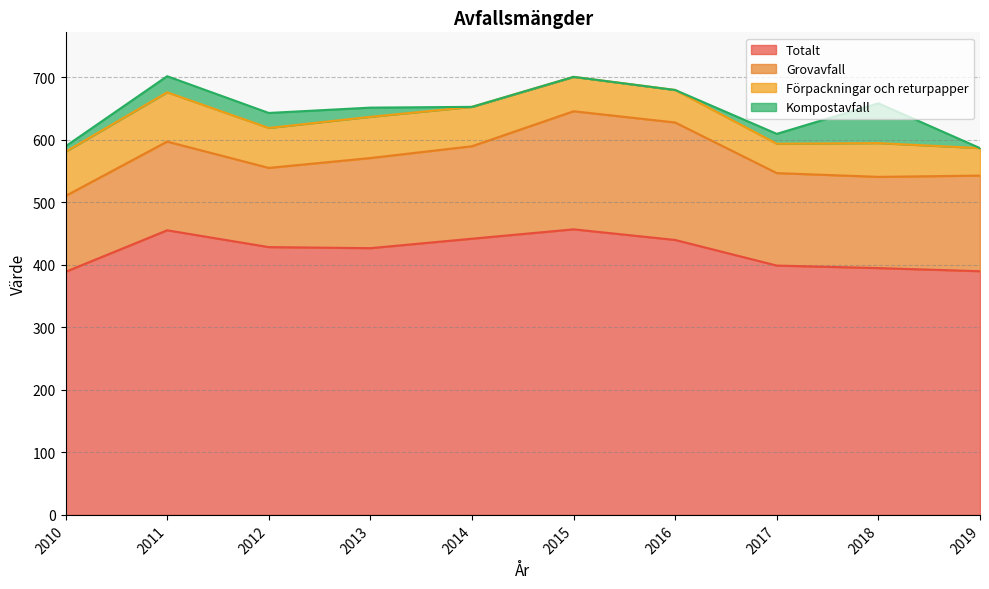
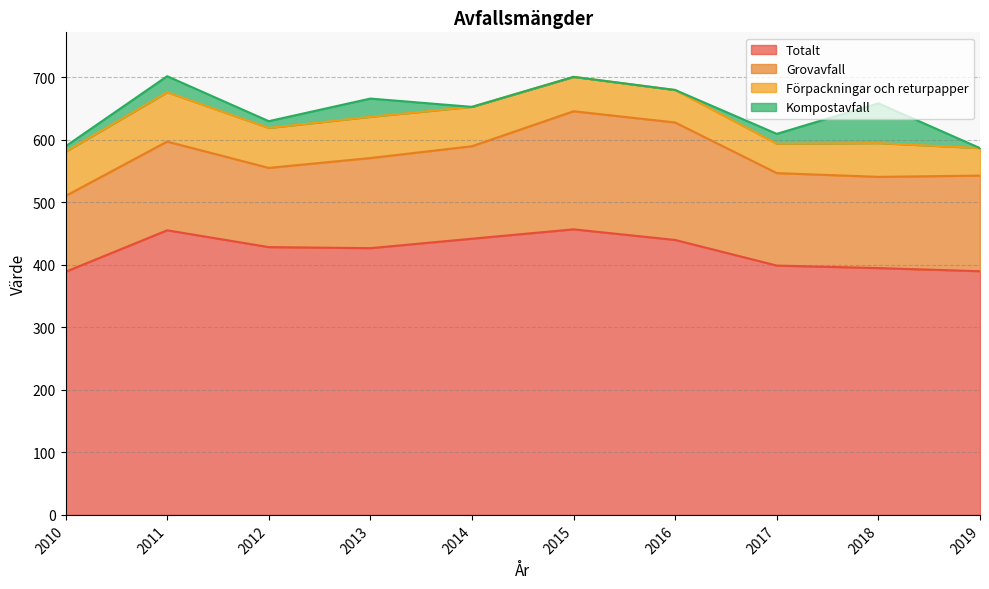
Kompostavfall, 2012: 20 -> 10
Kompostavfall, 2013: 10 -> 30
